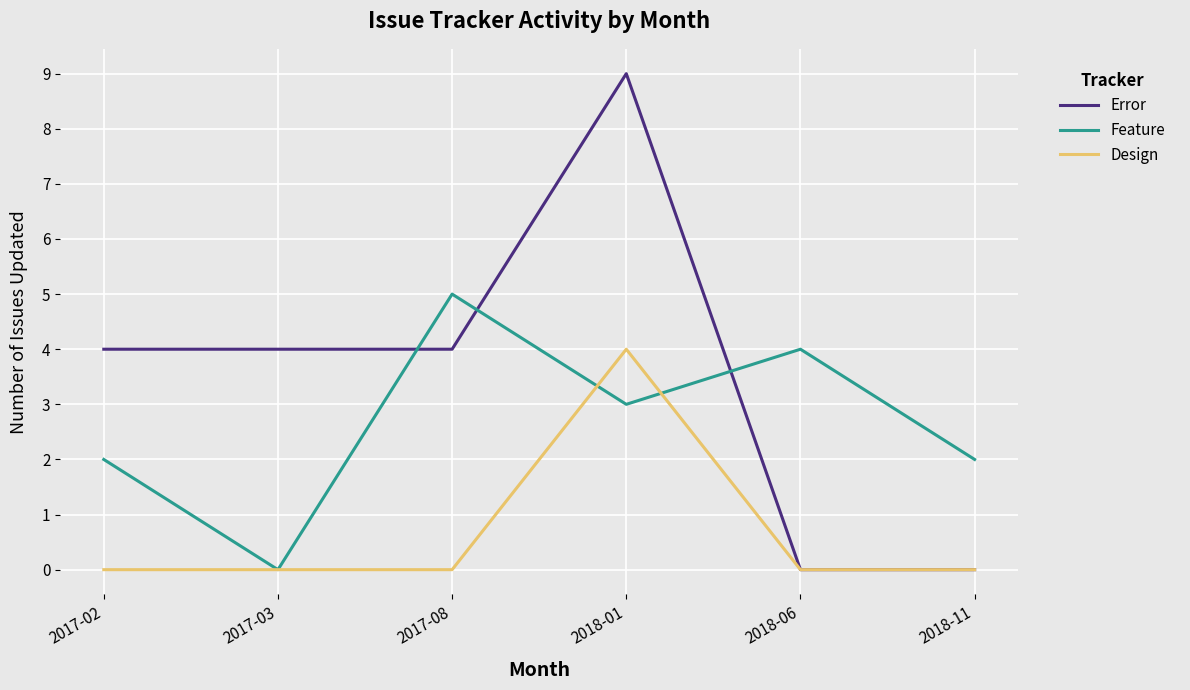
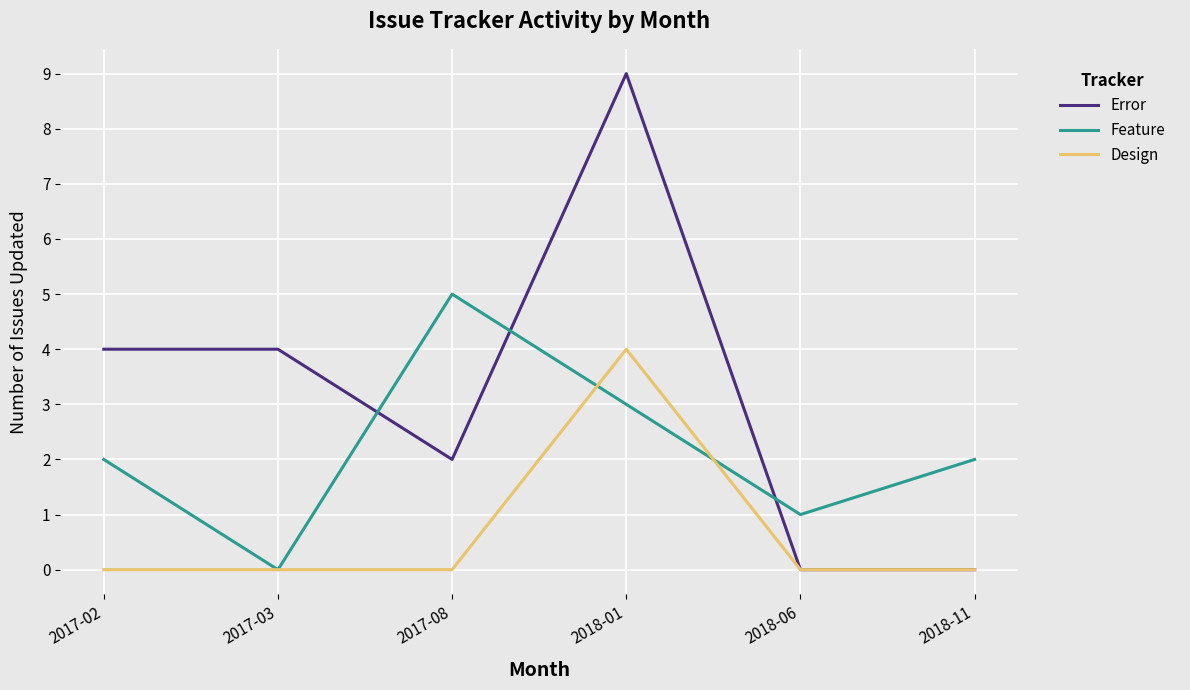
Error, 2017-08: 4 -> 2
Feature, 2018-06: 4 -> 1
